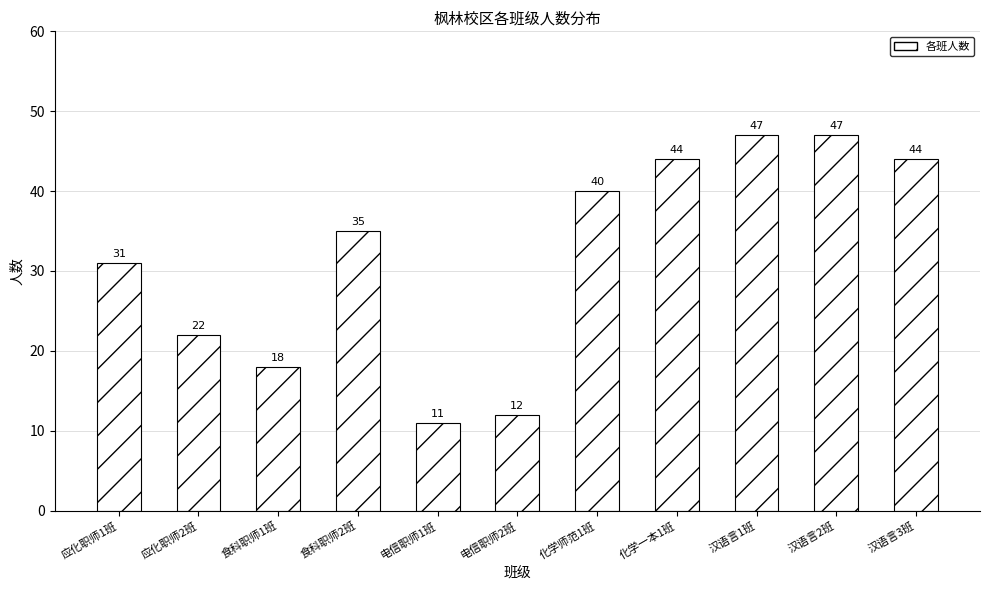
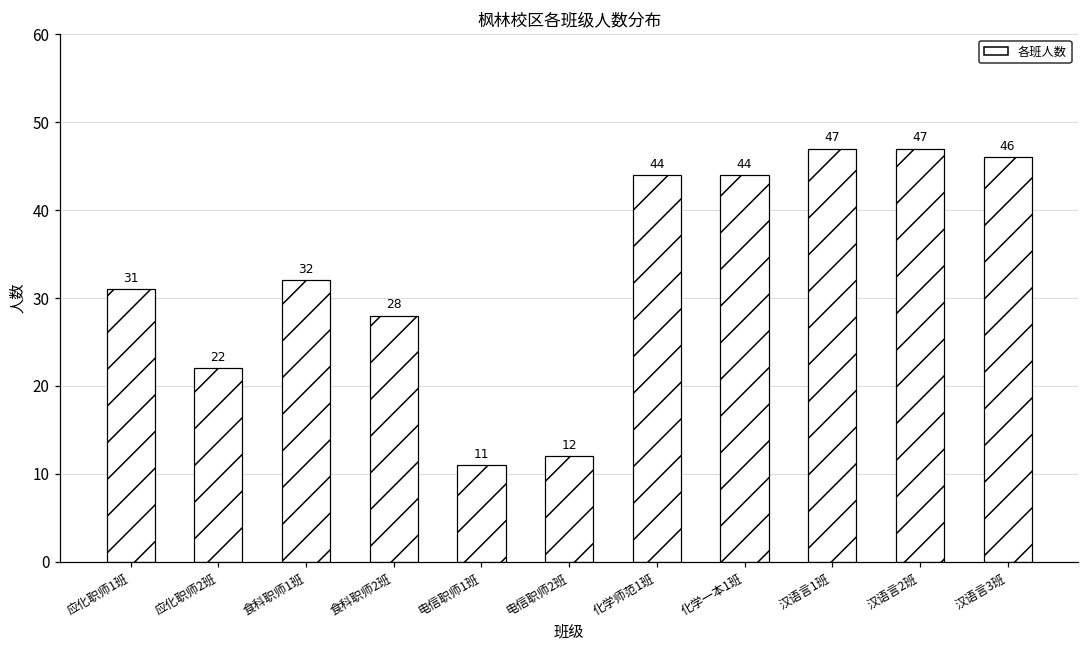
食科职师1班: 18 -> 32
食科职师2班: 35 -> 28
化学师范1班: 40 -> 44
汉语言3班: 44 -> 46
